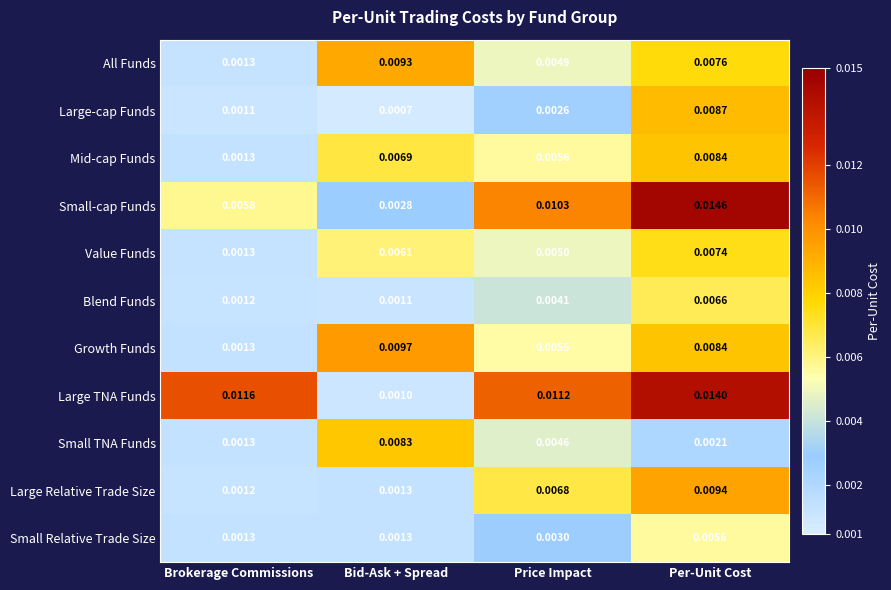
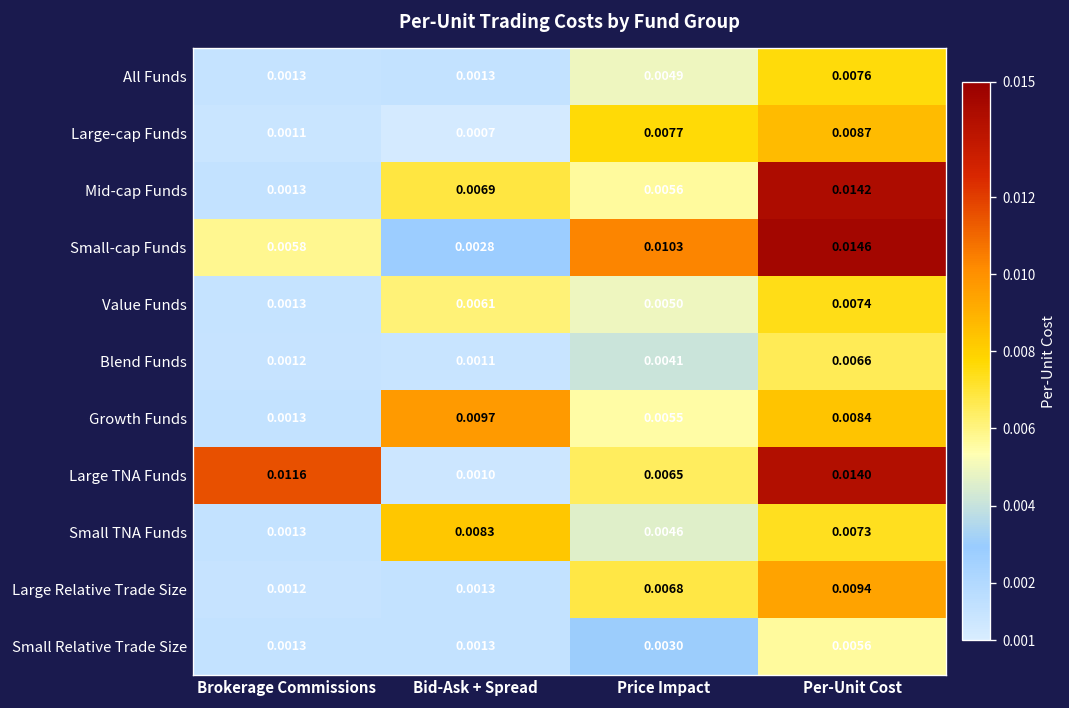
All Funds, Bid-Ask + Spread: 0.0093 -> 0.0013
Large-cap Funds, Price Impact: 0.0026 -> 0.0077
Mid-cap Funds, Per-Unit Cost: 0.0084 -> 0.0142
Large TNA Funds, Price Impact: 0.0112 -> 0.0065
Small TNA Funds, Per-Unit Cost: 0.0021 -> 0.0073
